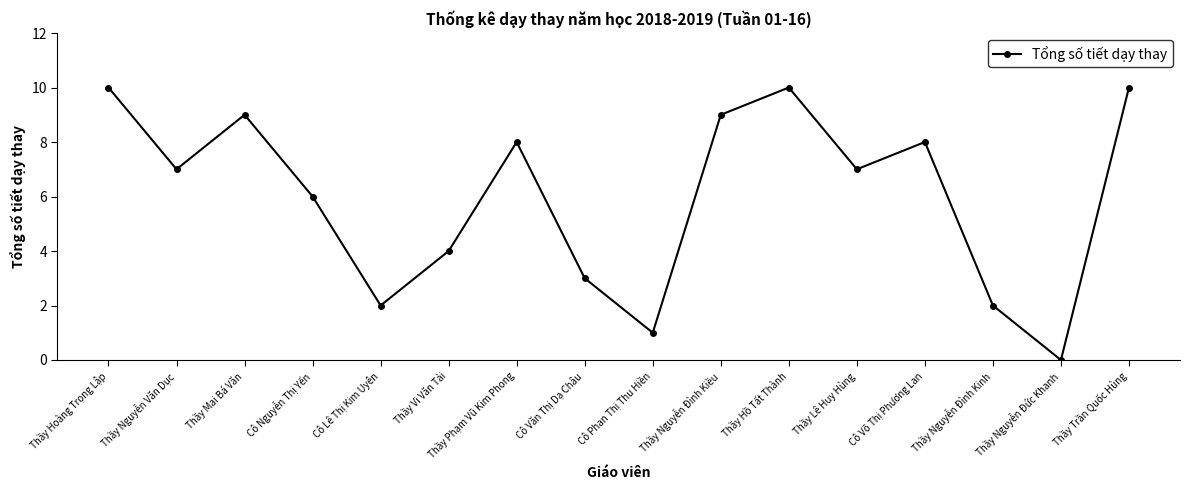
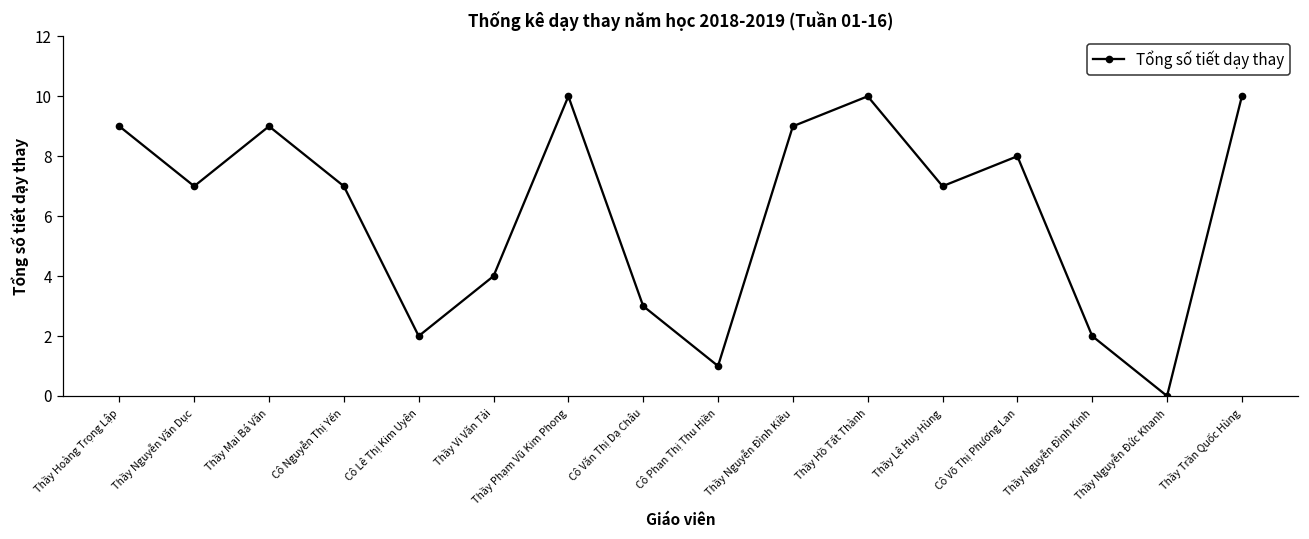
Thầy Hoàng Trọng Lập: 10 -> 9
Cô Nguyễn Thị Yến: 6 -> 7
Thầy Phạm Vũ Kim Phong: 8 -> 10
